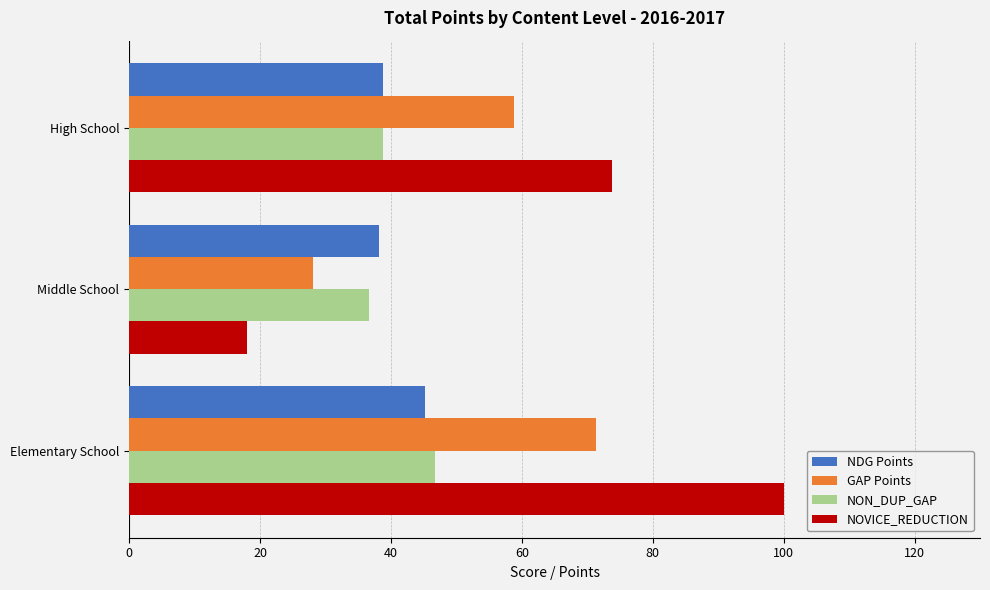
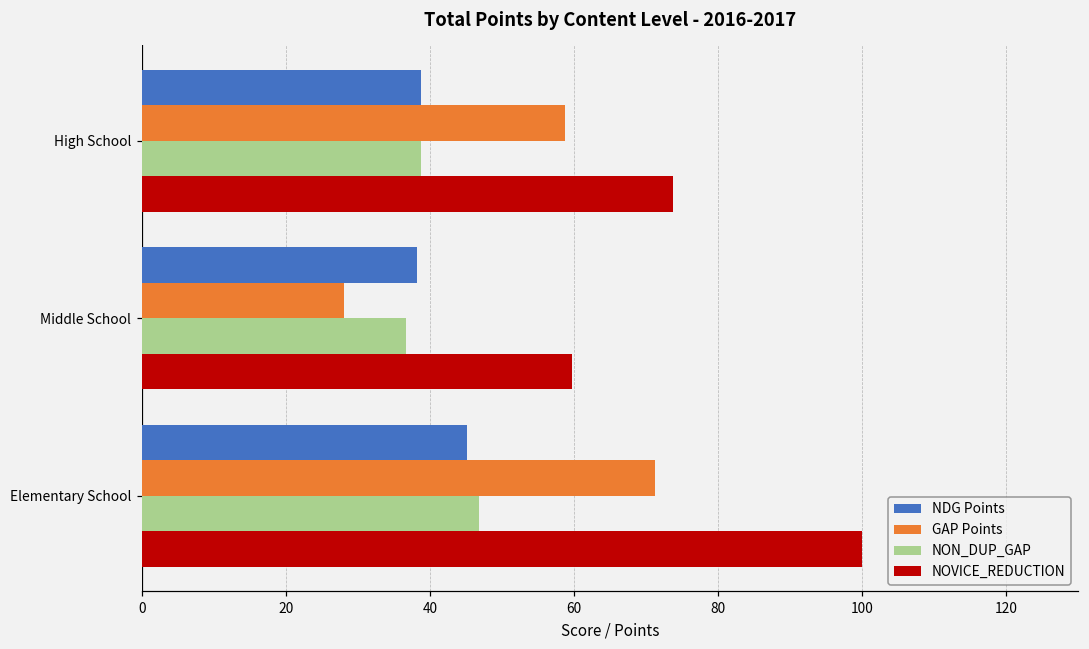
NOVICE_REDUCTION, Middle School: 18 -> 60
